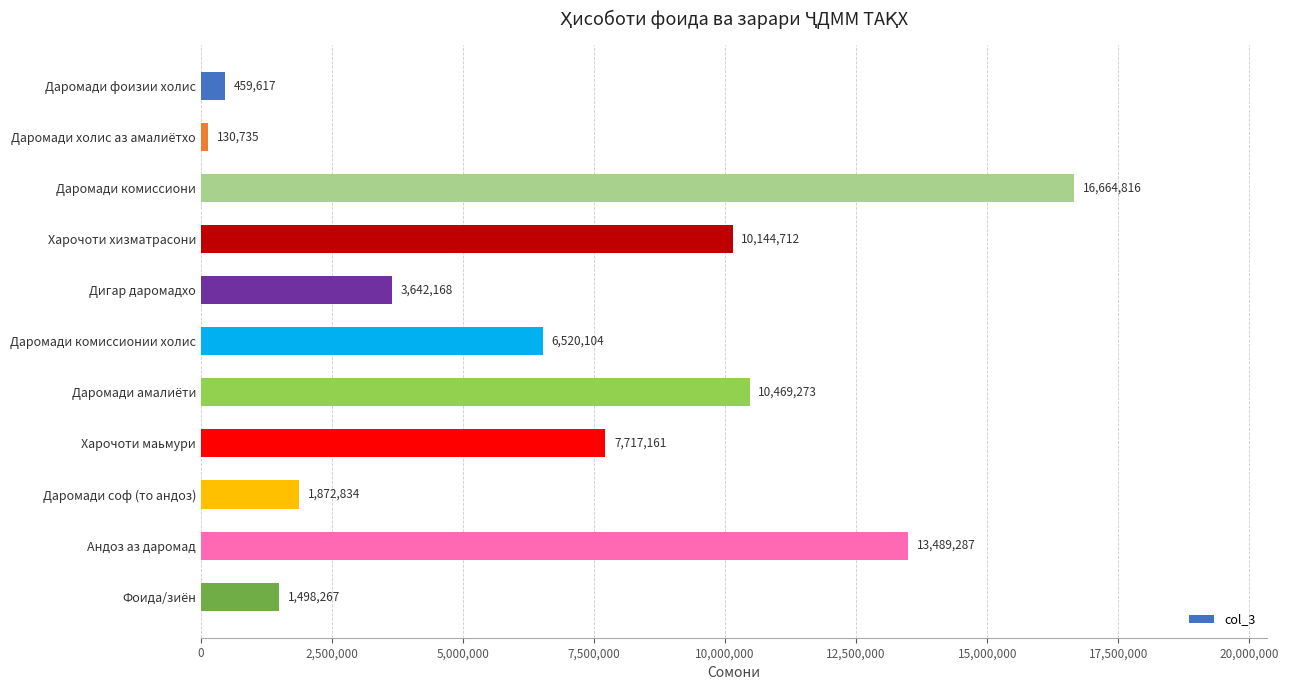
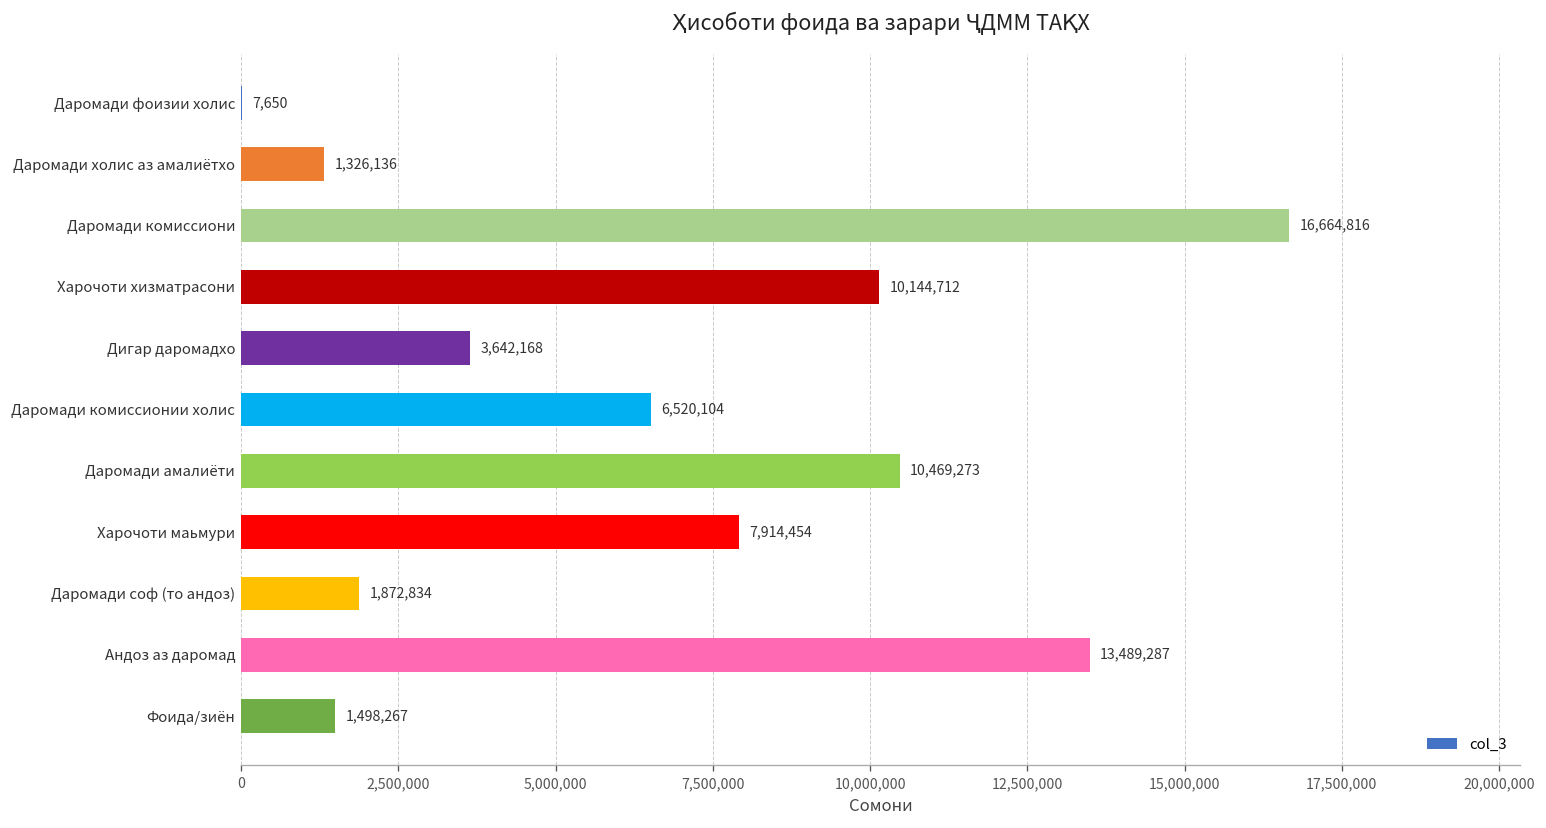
Даромади фоизии холис: 459,617 -> 7,650
Даромади холис аз амалиётхо: 130,735 -> 1,326,136
Харочоти маьмури: 7,717,161 -> 7,914,454
